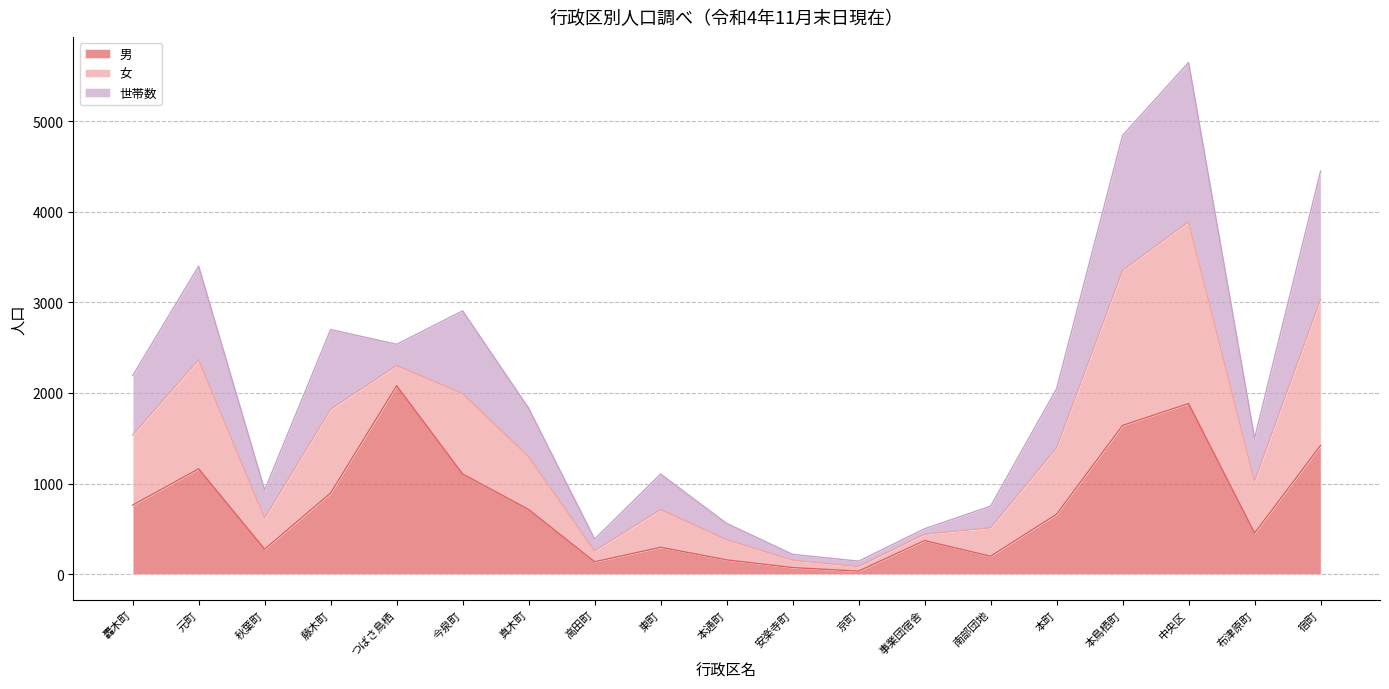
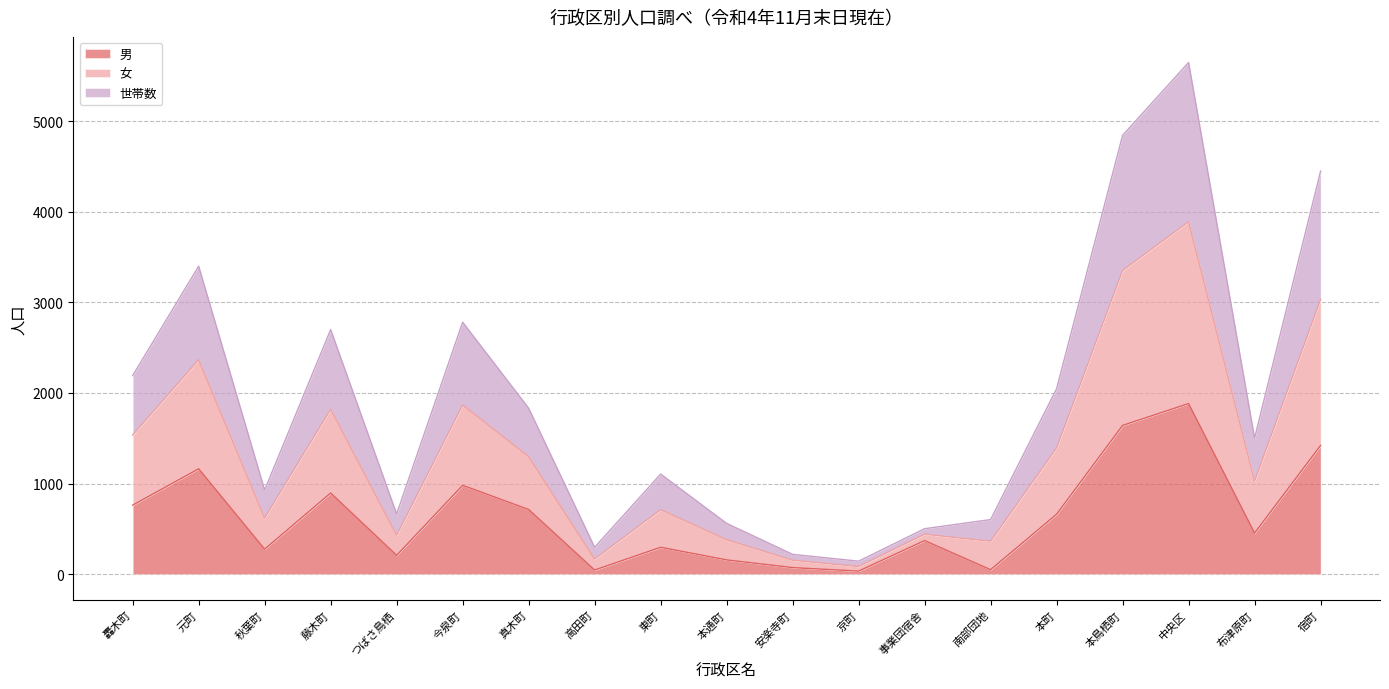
男, つばさ鳥栖: 2100 -> 200
男, 今泉町: 1100 -> 1000
男, 高田町: 100 -> 0
男, 南部団地: 200 -> 100
